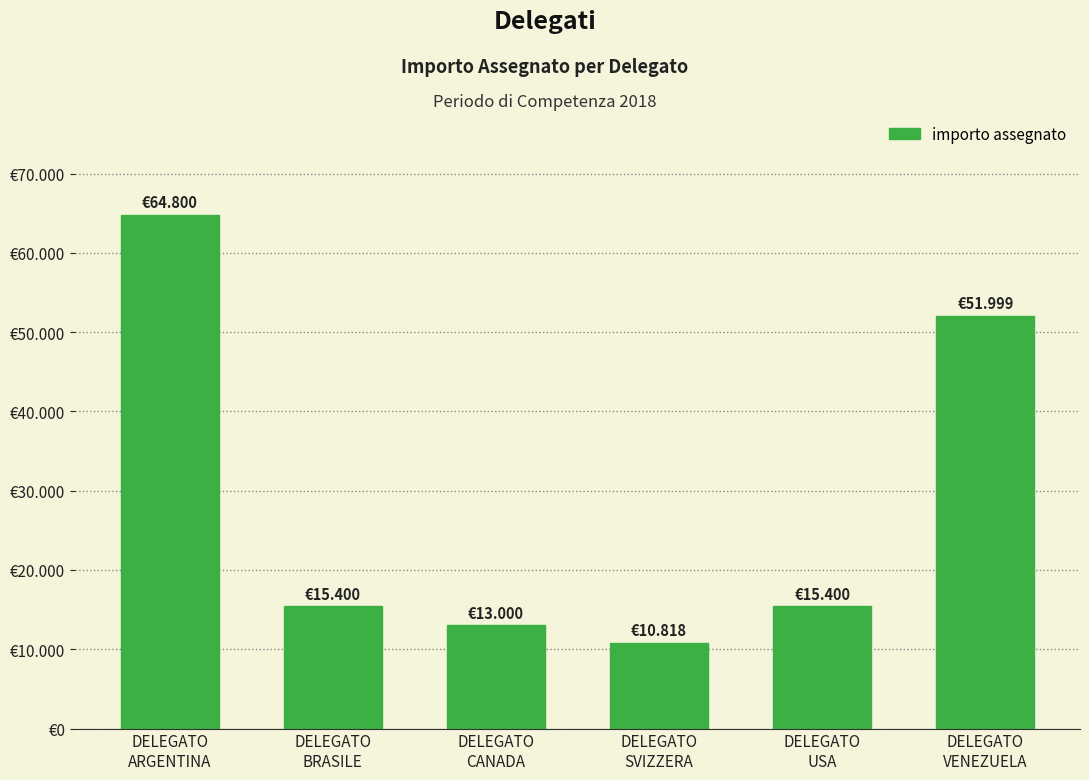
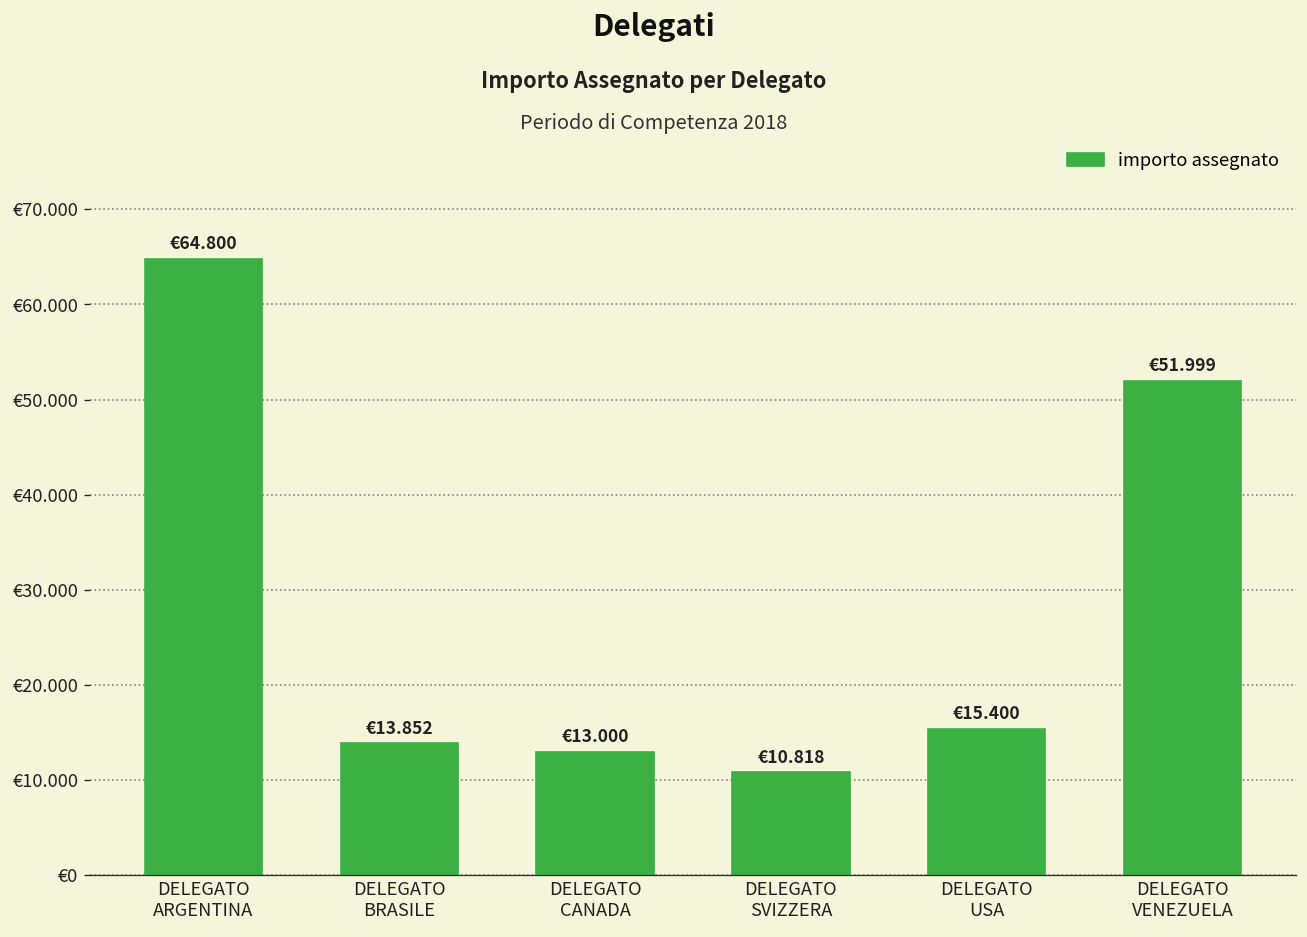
DELEGATO BRASILE: €15.400 -> €13.852
